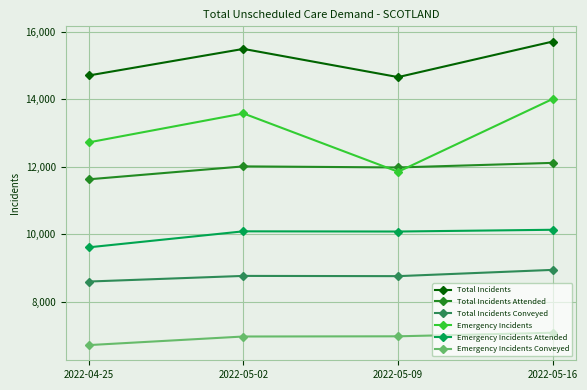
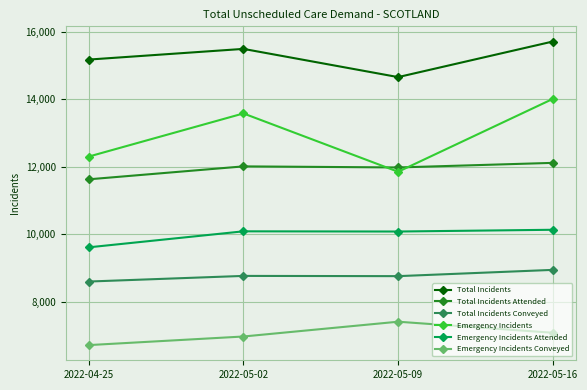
Total Incidents, 2022-04-25: 14,700 -> 15,200
Emergency Incidents, 2022-04-25: 12,700 -> 12,300
Emergency Incidents Conveyed, 2022-05-09: 7,000 -> 7,400
